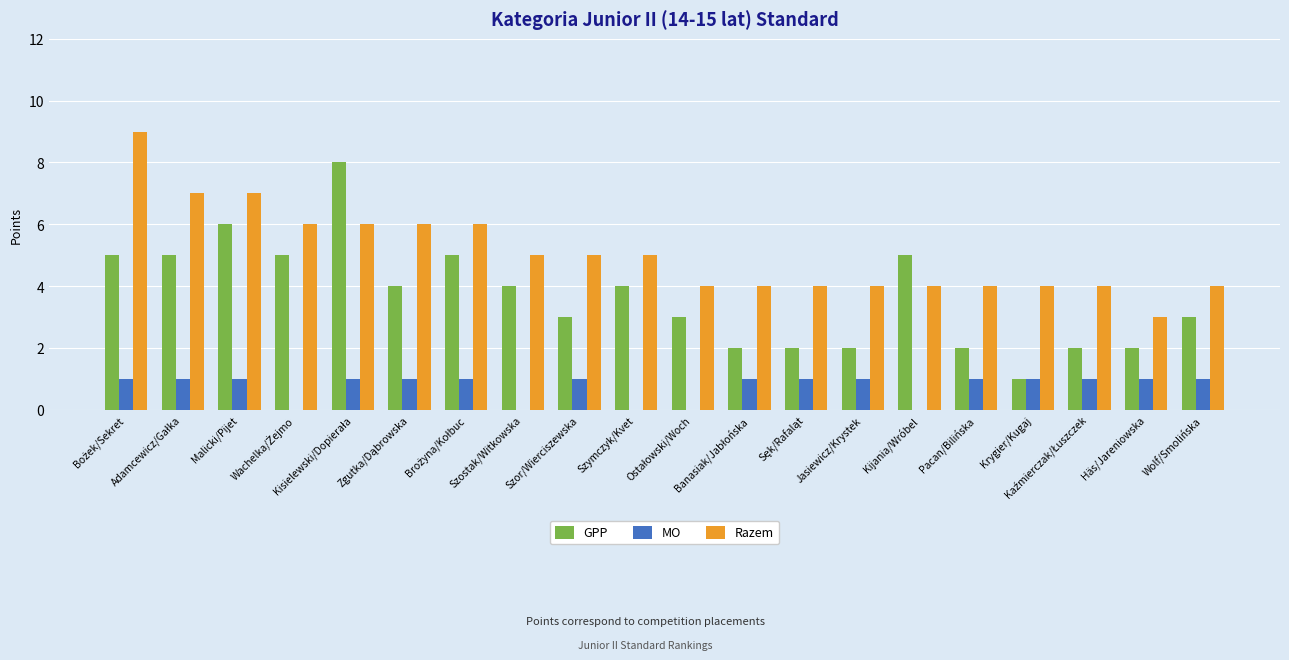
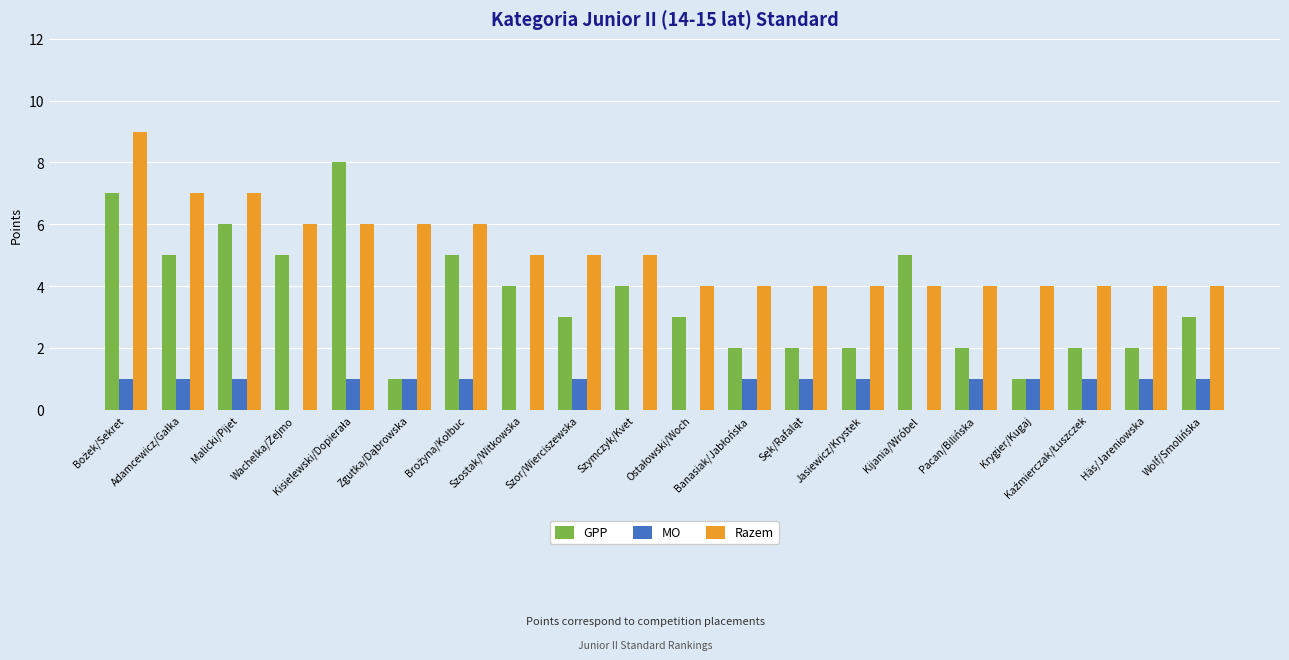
GPP, Bożek/Sekret: 5 -> 7
GPP, Zgutka/Dąbrowska: 4 -> 1
Razem, Häs/Jareniowska: 3 -> 4
